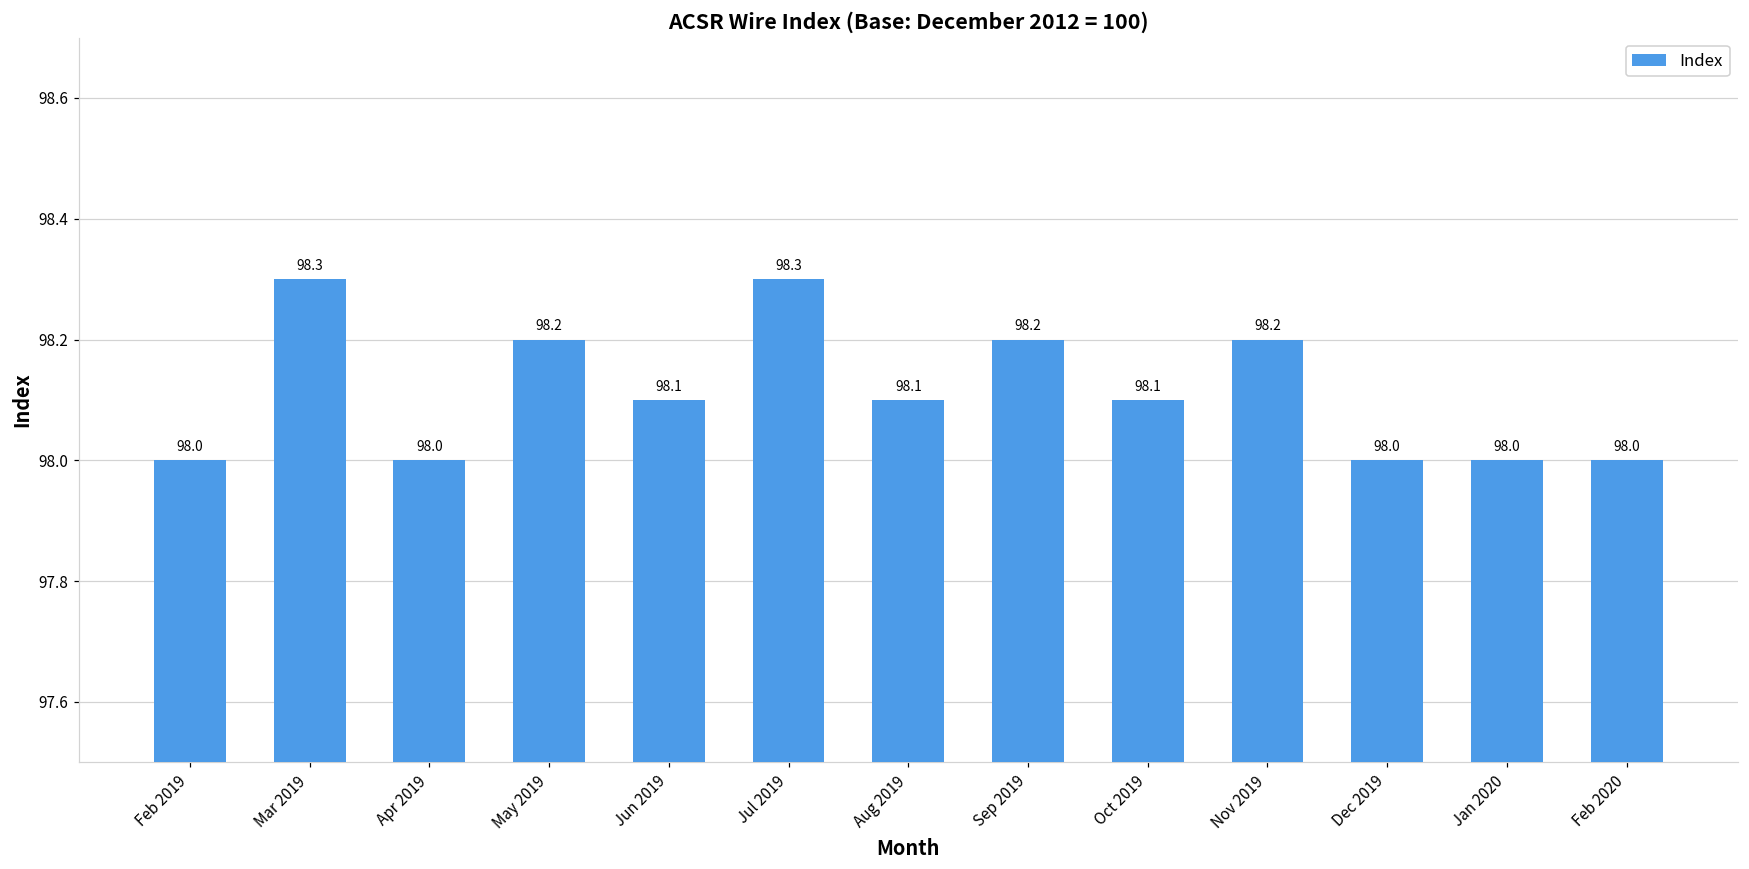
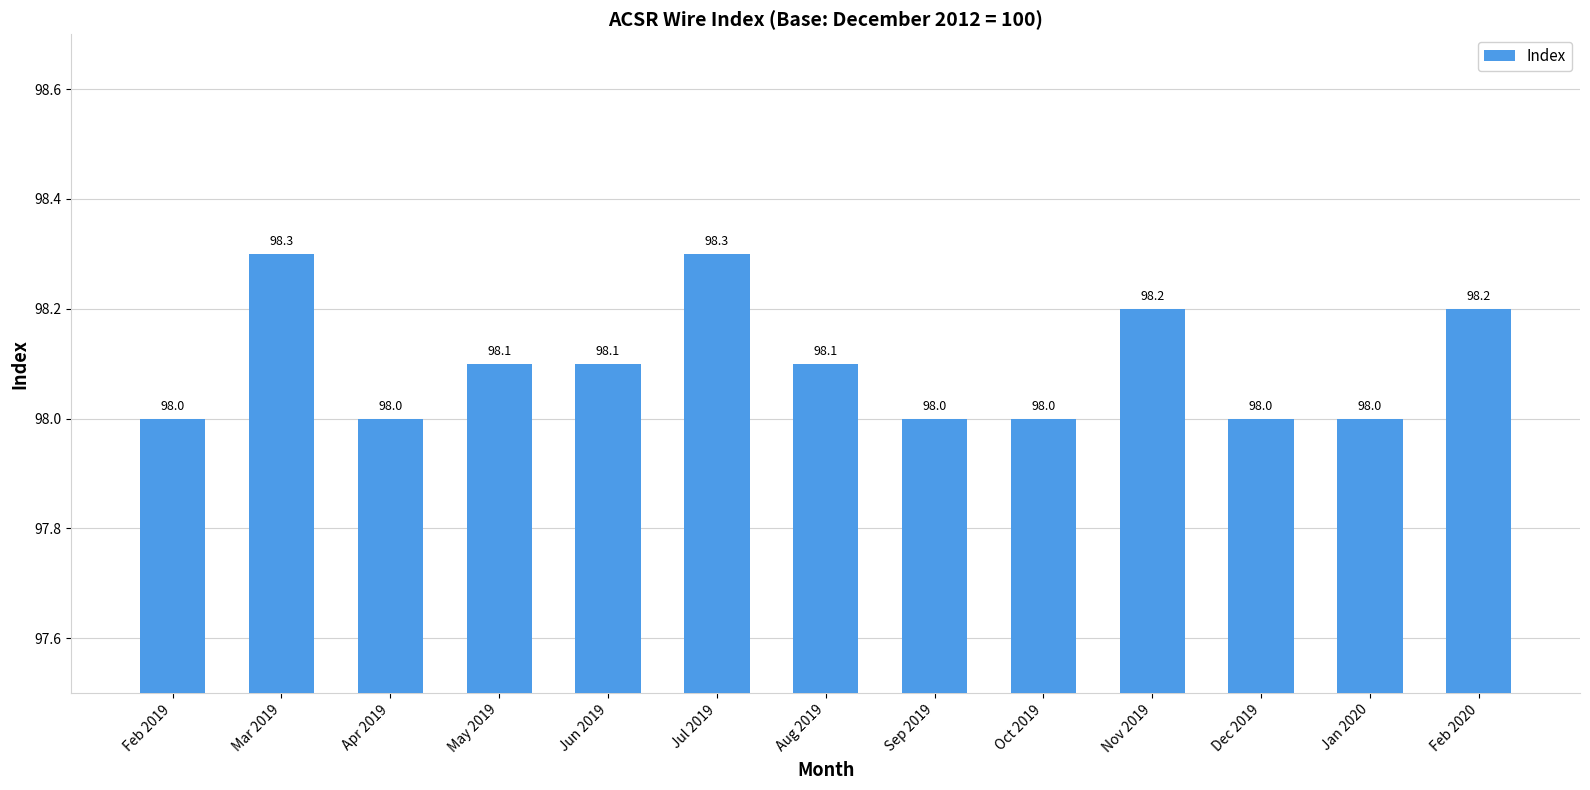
May 2019: 98.2 -> 98.1
Sep 2019: 98.2 -> 98.0
Oct 2019: 98.1 -> 98.0
Feb 2020: 98.0 -> 98.2
